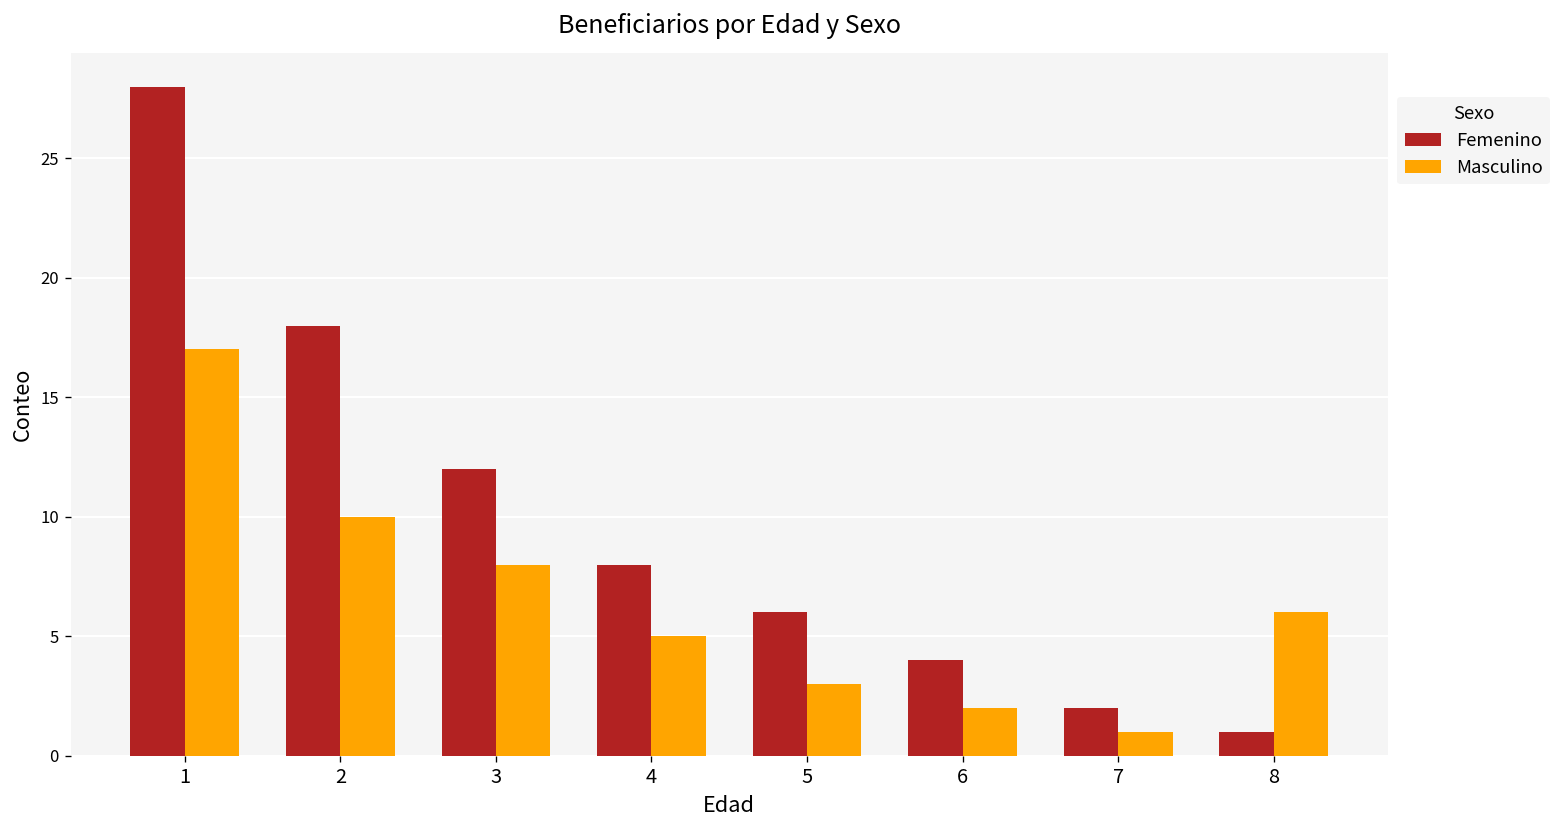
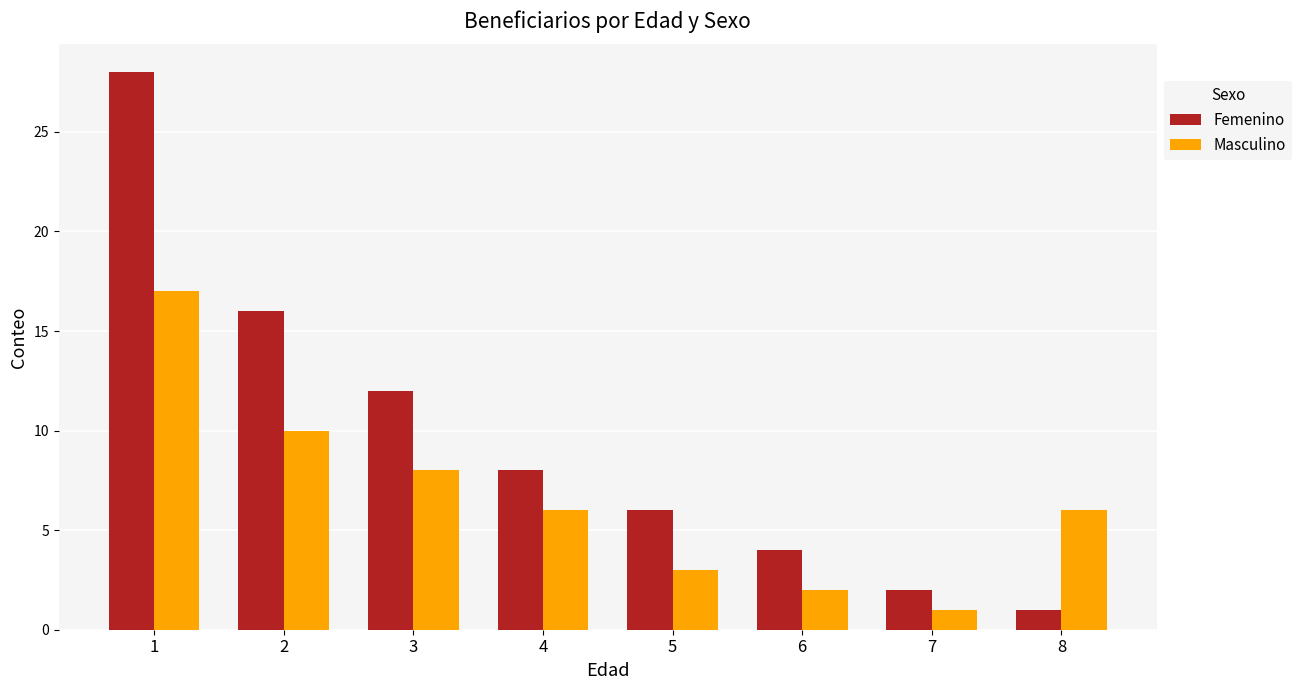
Femenino, 2: 18 -> 16
Masculino, 4: 5 -> 6
